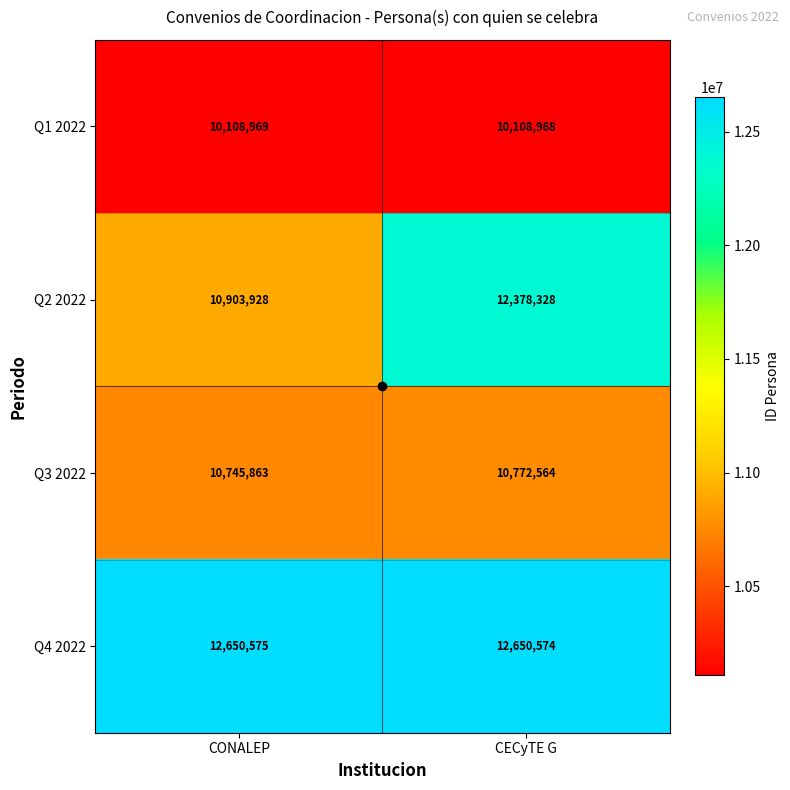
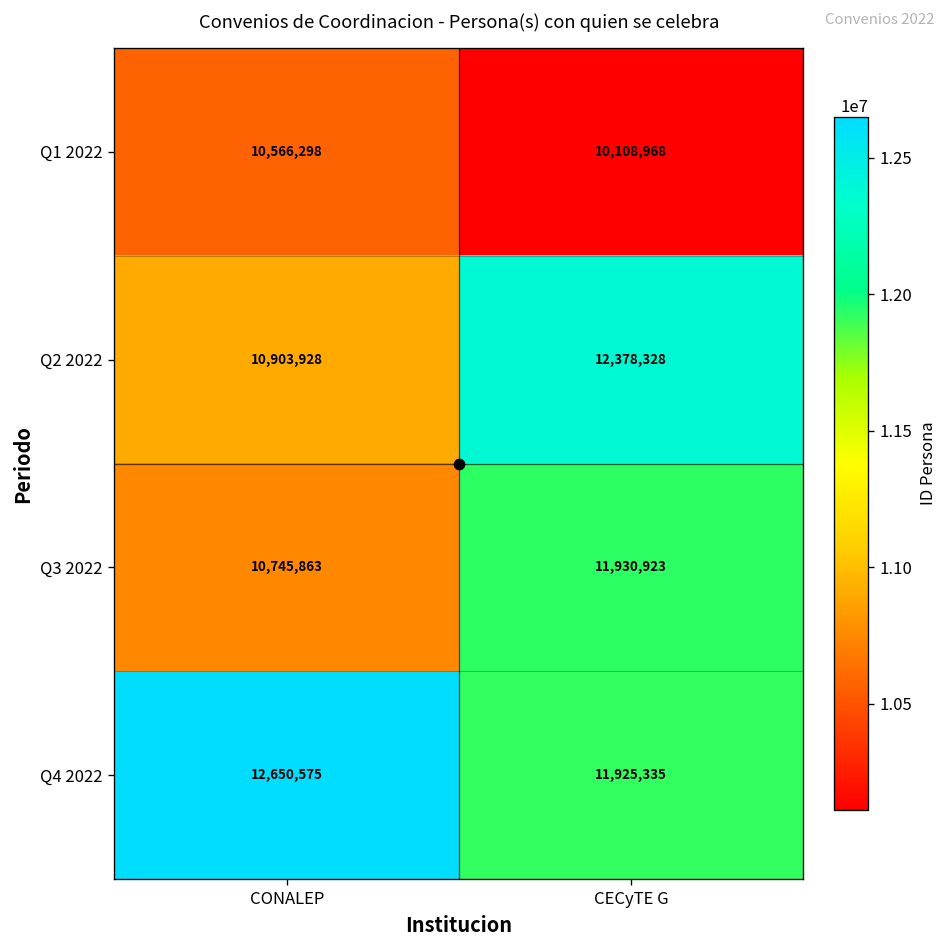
Q1 2022, CONALEP: 10,108,969 -> 10,566,298
Q3 2022, CECyTE G: 10,772,564 -> 11,930,923
Q4 2022, CECyTE G: 12,650,574 -> 11,925,335
